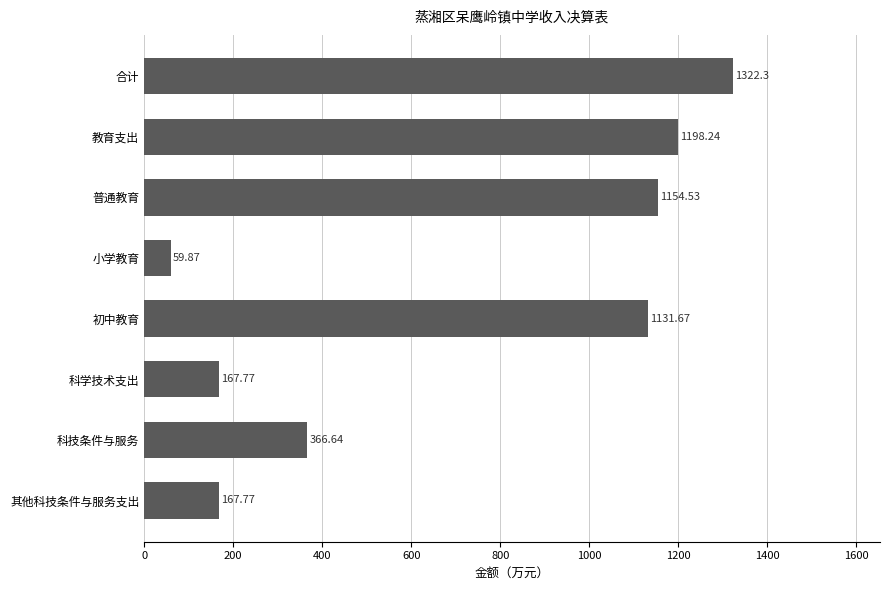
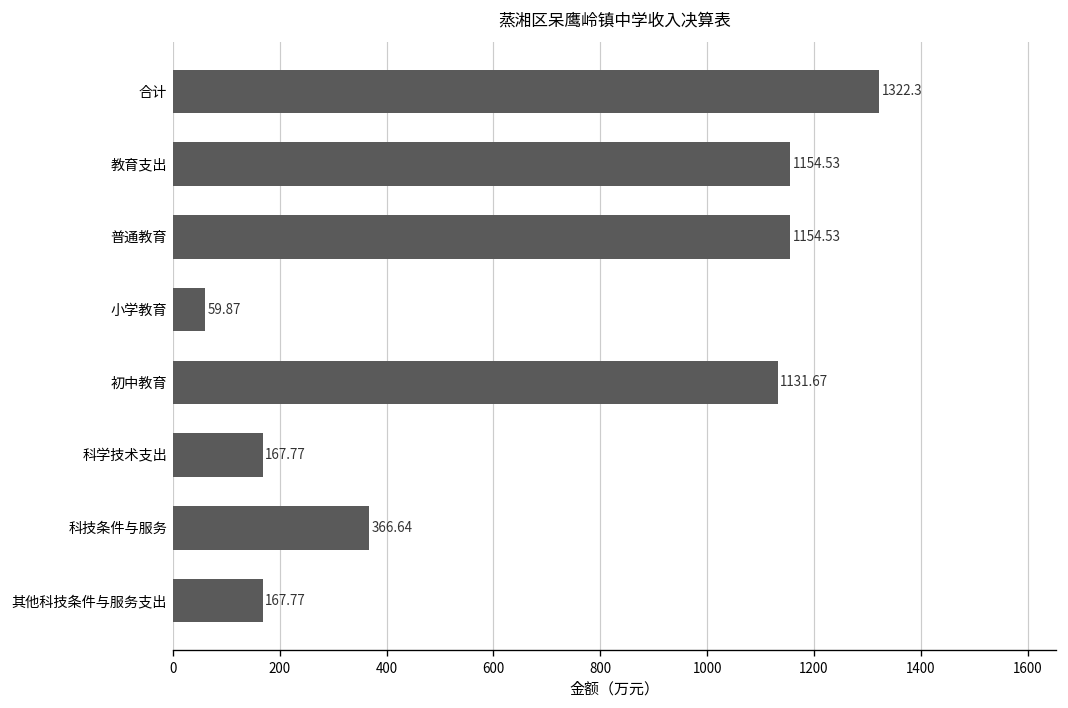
教育支出: 1198.24 -> 1154.53
